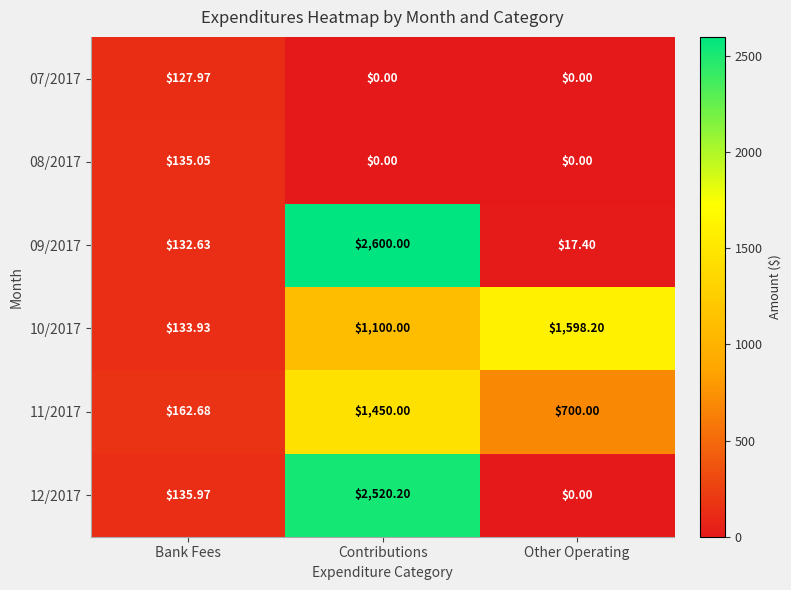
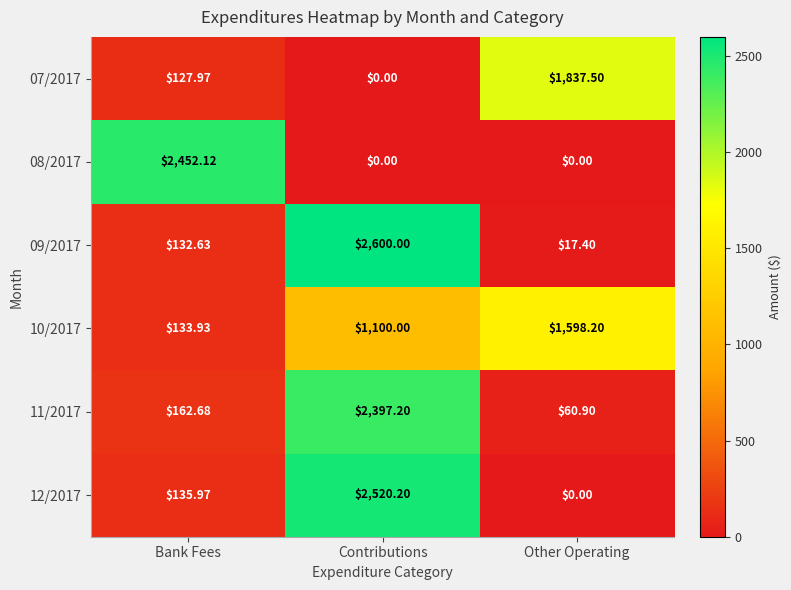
07/2017, Other Operating: $0.00 -> $1,837.50
08/2017, Bank Fees: $135.05 -> $2,452.12
11/2017, Contributions: $1,450.00 -> $2,397.20
11/2017, Other Operating: $700.00 -> $60.90
